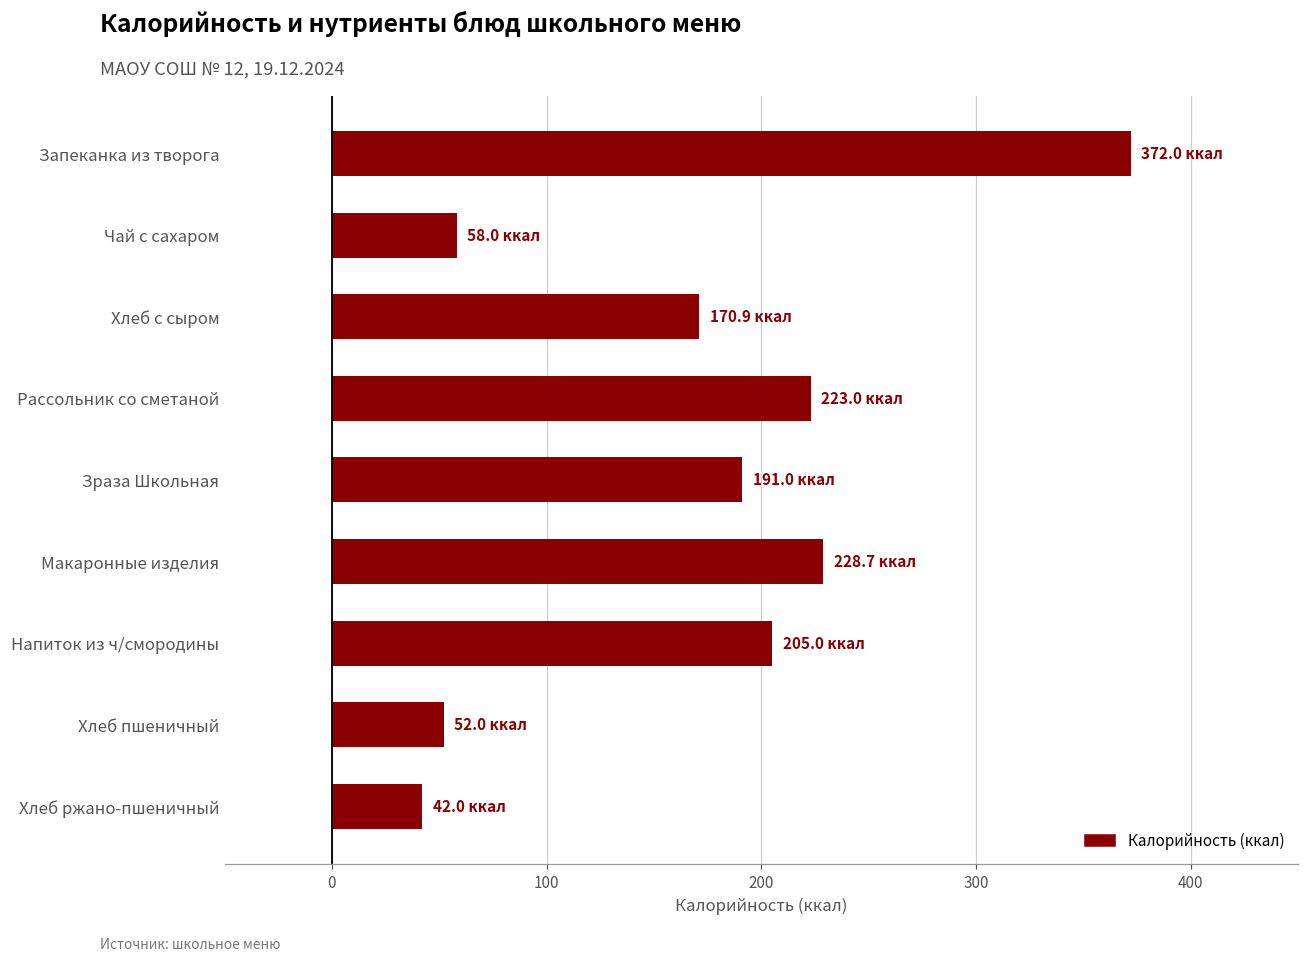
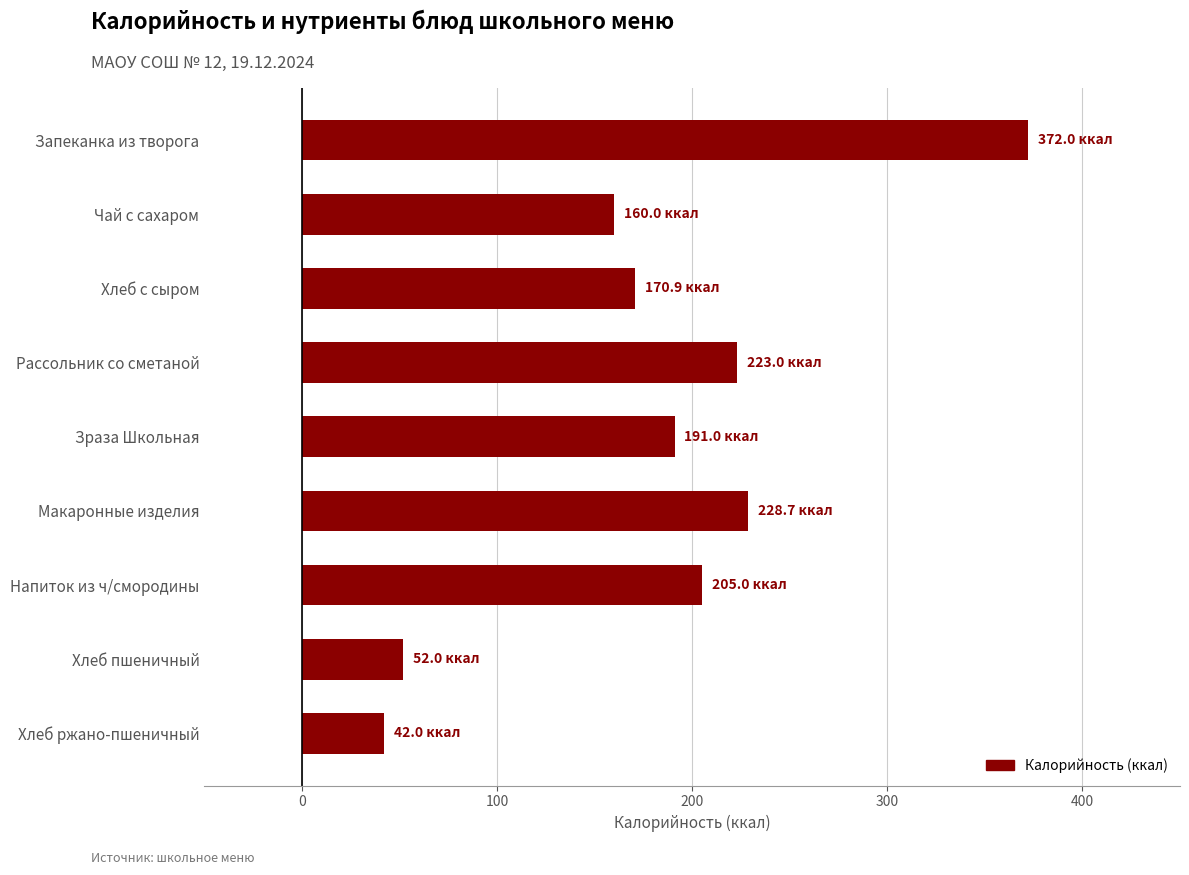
Чай с сахаром: 58.0 -> 160.0
